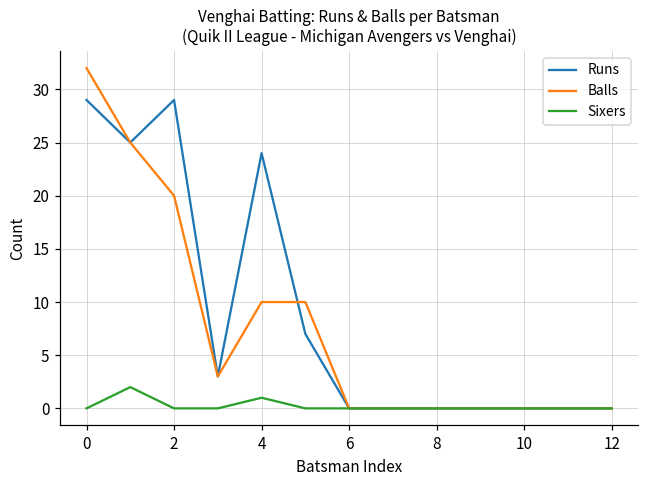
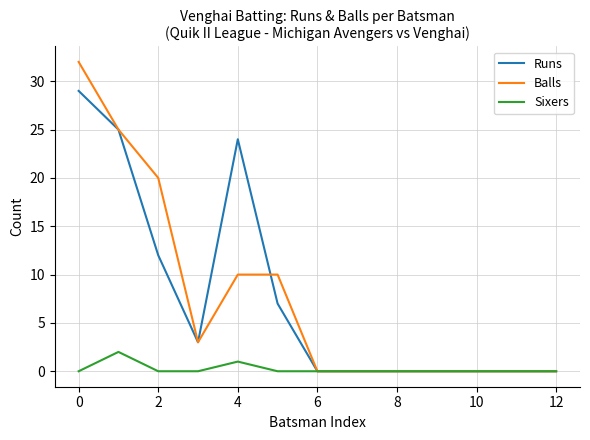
Runs, 2: 29 -> 12
